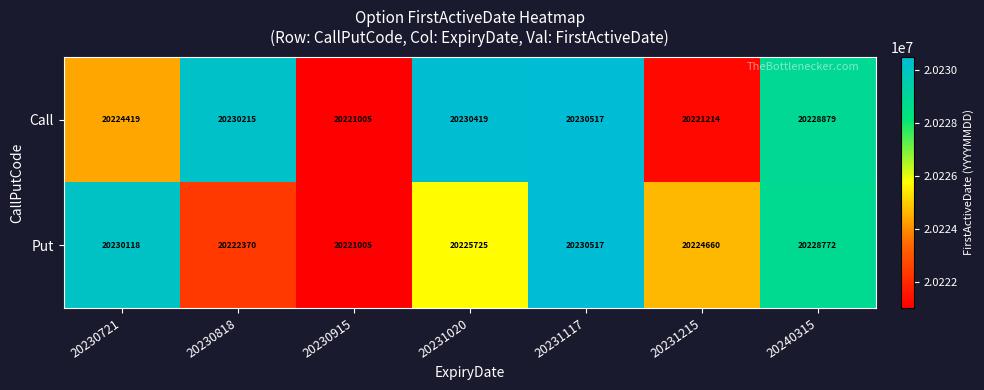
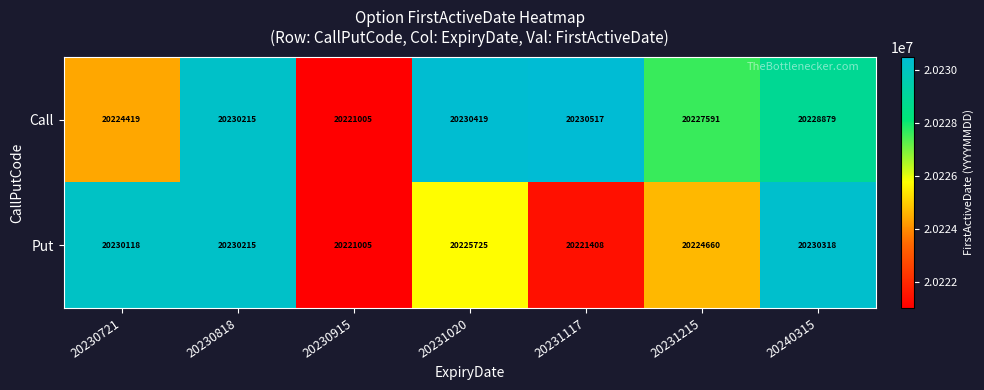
Call, 20231215: 20221214 -> 20227591
Put, 20230818: 20222370 -> 20230215
Put, 20231117: 20230517 -> 20221408
Put, 20240315: 20228772 -> 20230318
